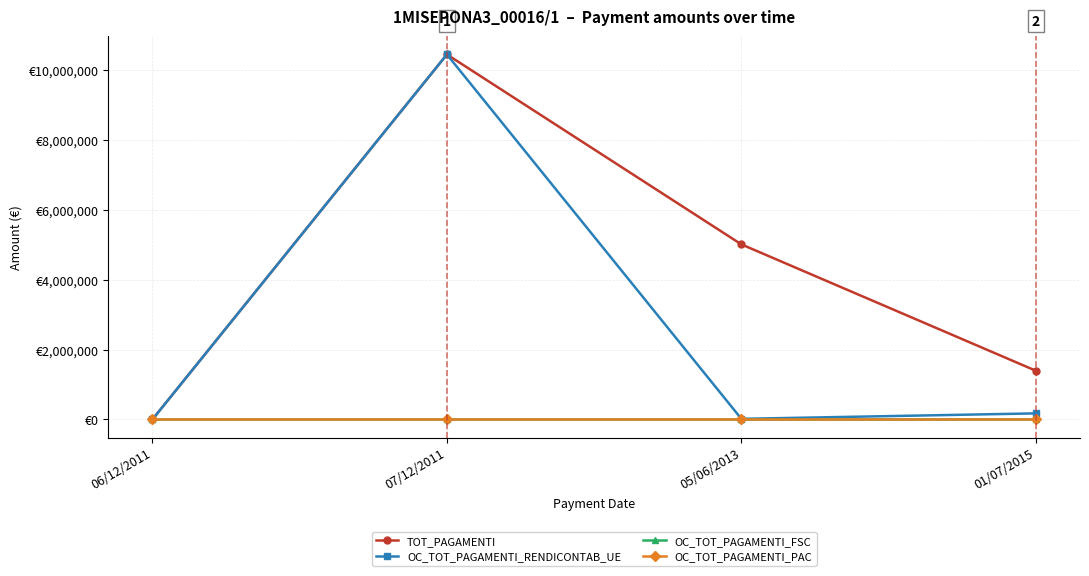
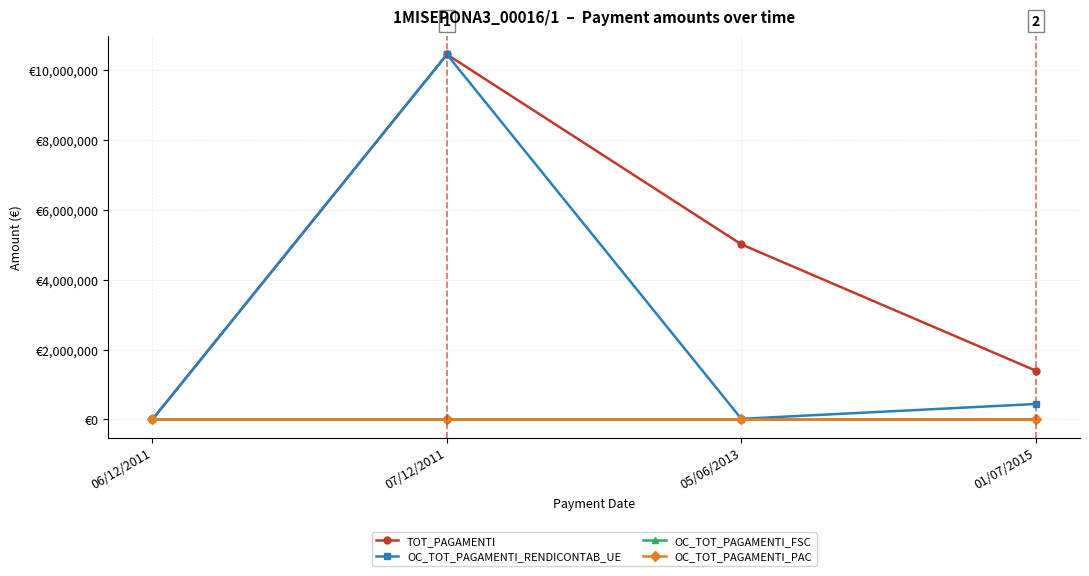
OC_TOT_PAGAMENTI_RENDICONTAB_UE, 01/07/2015: €200,000 -> €400,000
